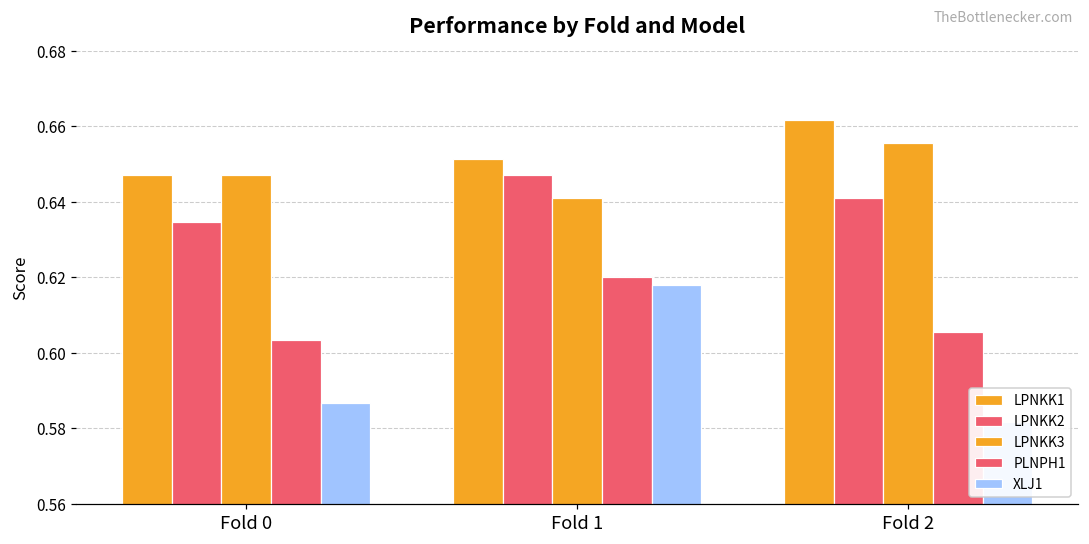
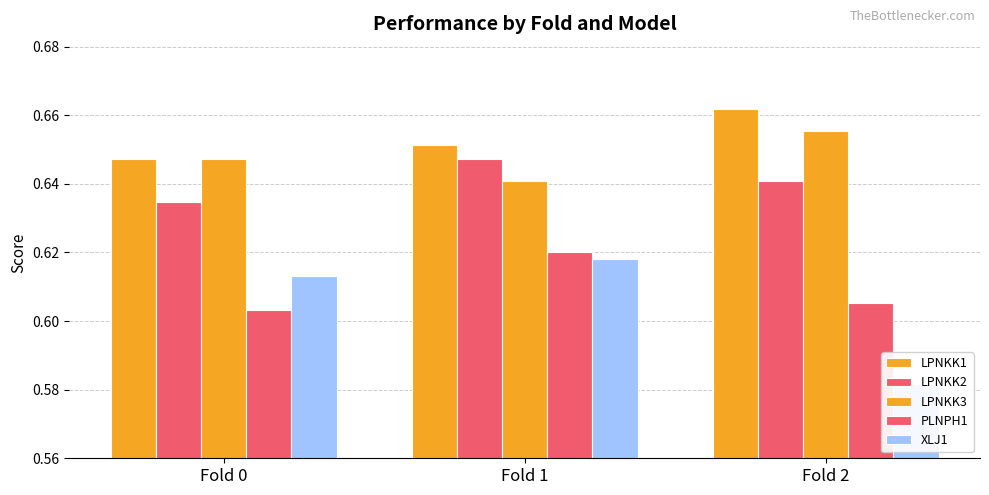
XLJ1, Fold 0: 0.587 -> 0.613
